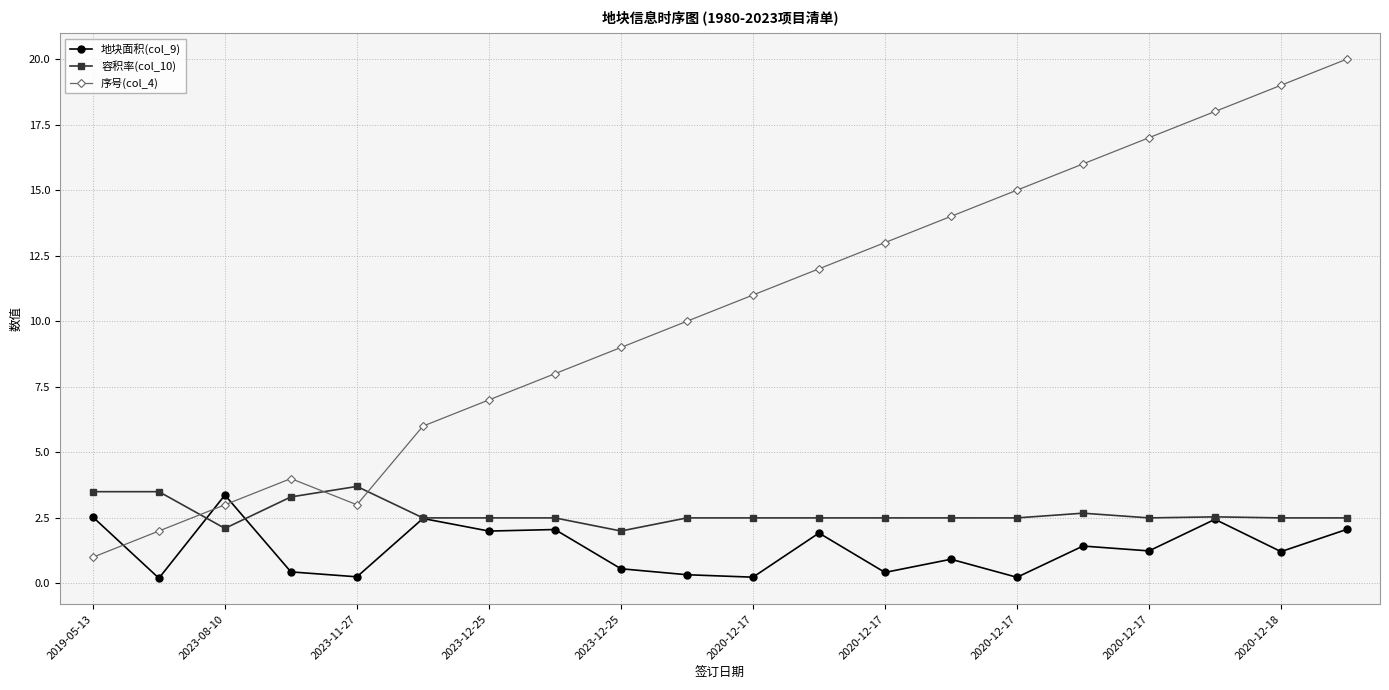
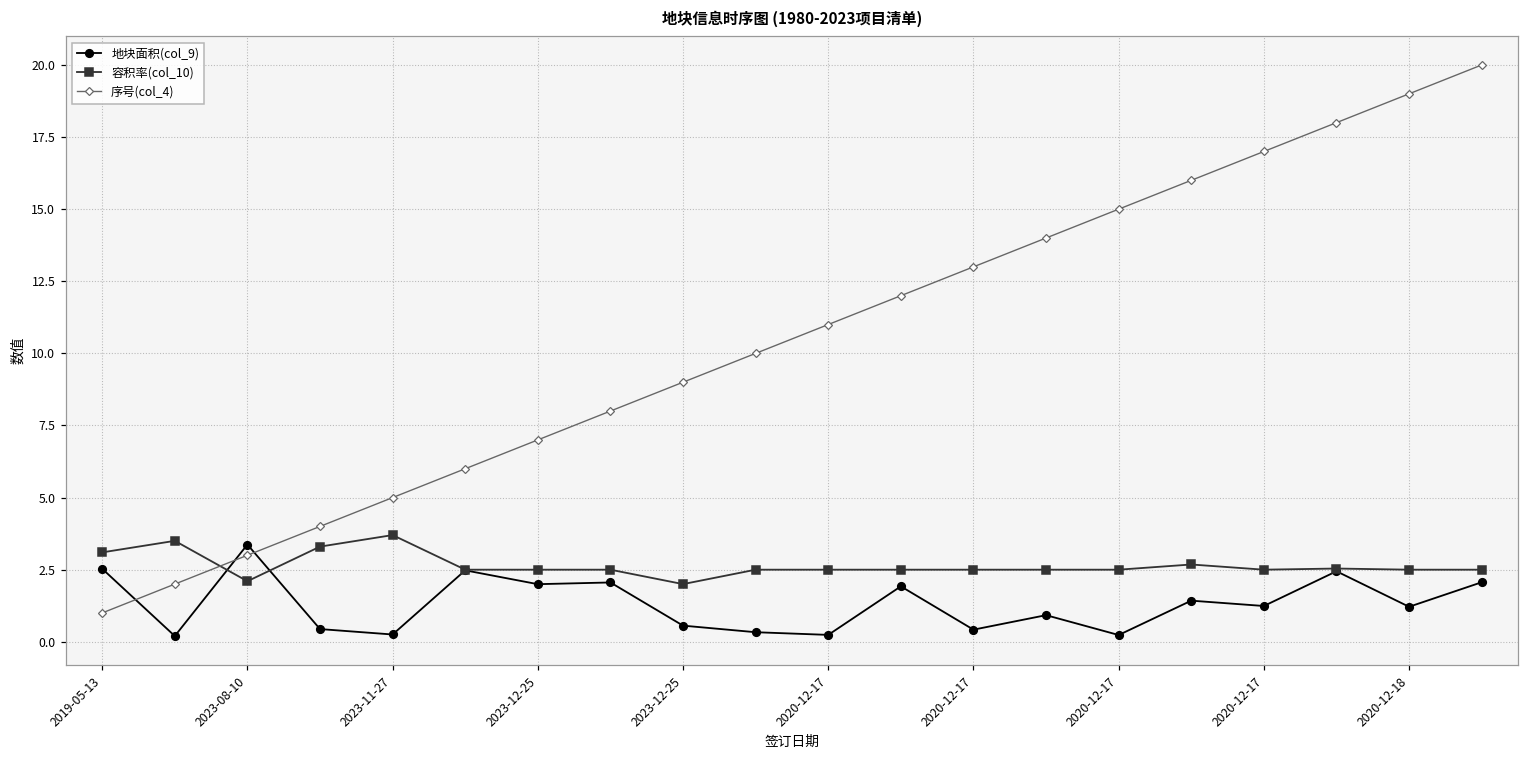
容积率(col_10), 2019-05-13: 3.5 -> 3.1
序号(col_4), 2023-11-27: 3 -> 5
